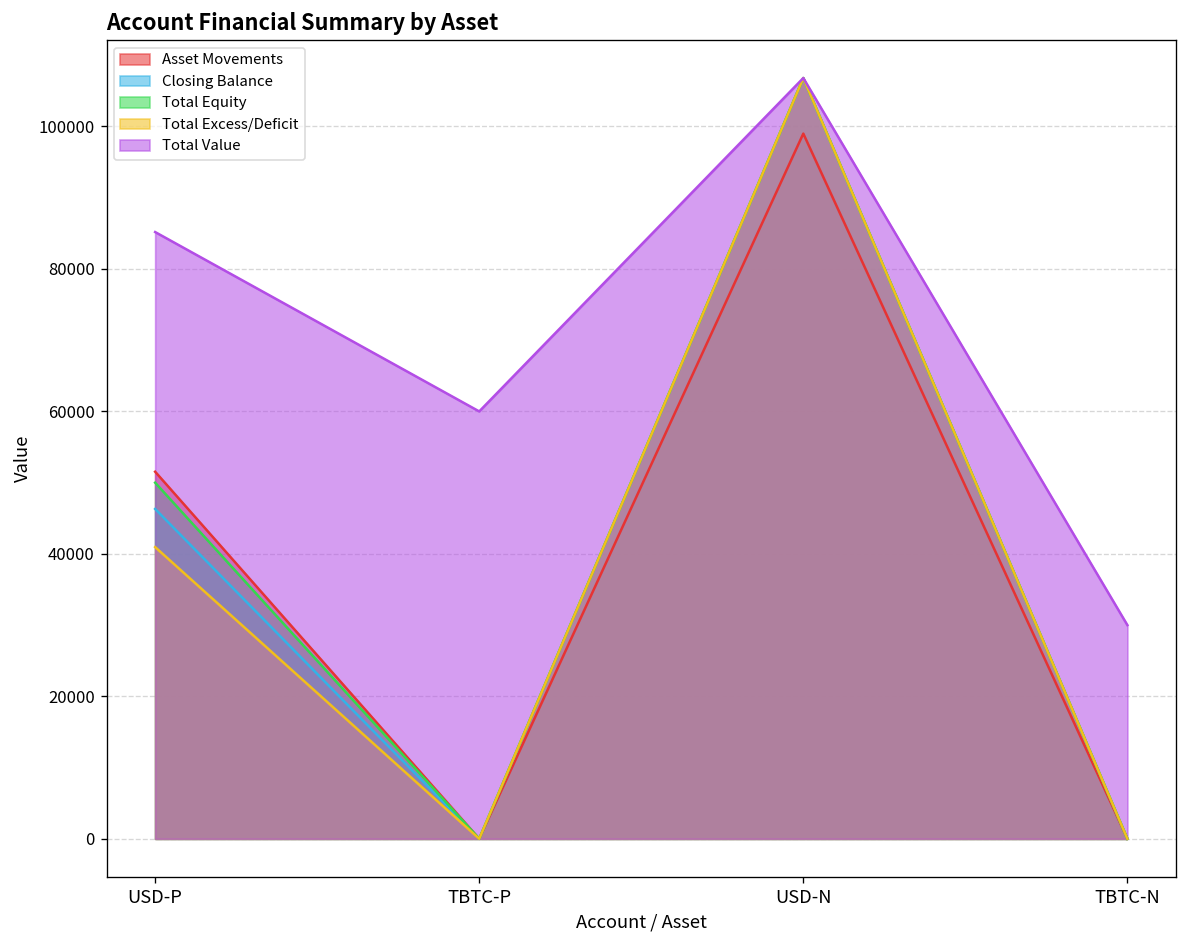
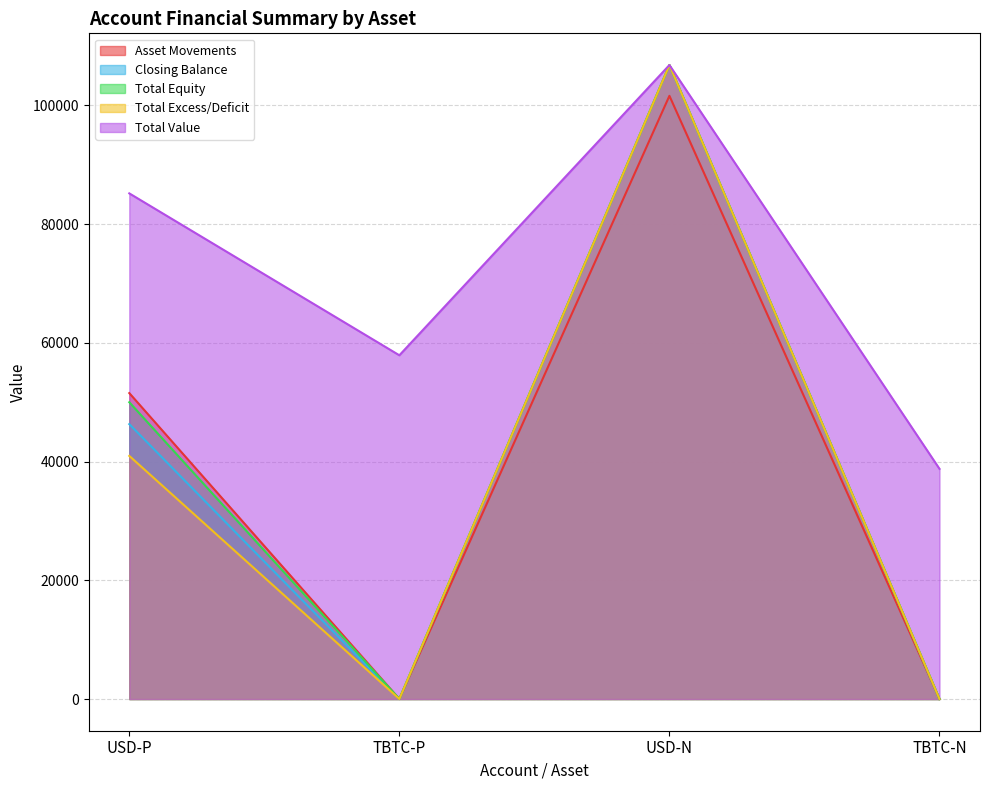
Total Value, TBTC-P: 60000 -> 58000
Asset Movements, USD-N: 99000 -> 102000
Total Value, TBTC-N: 30000 -> 39000
